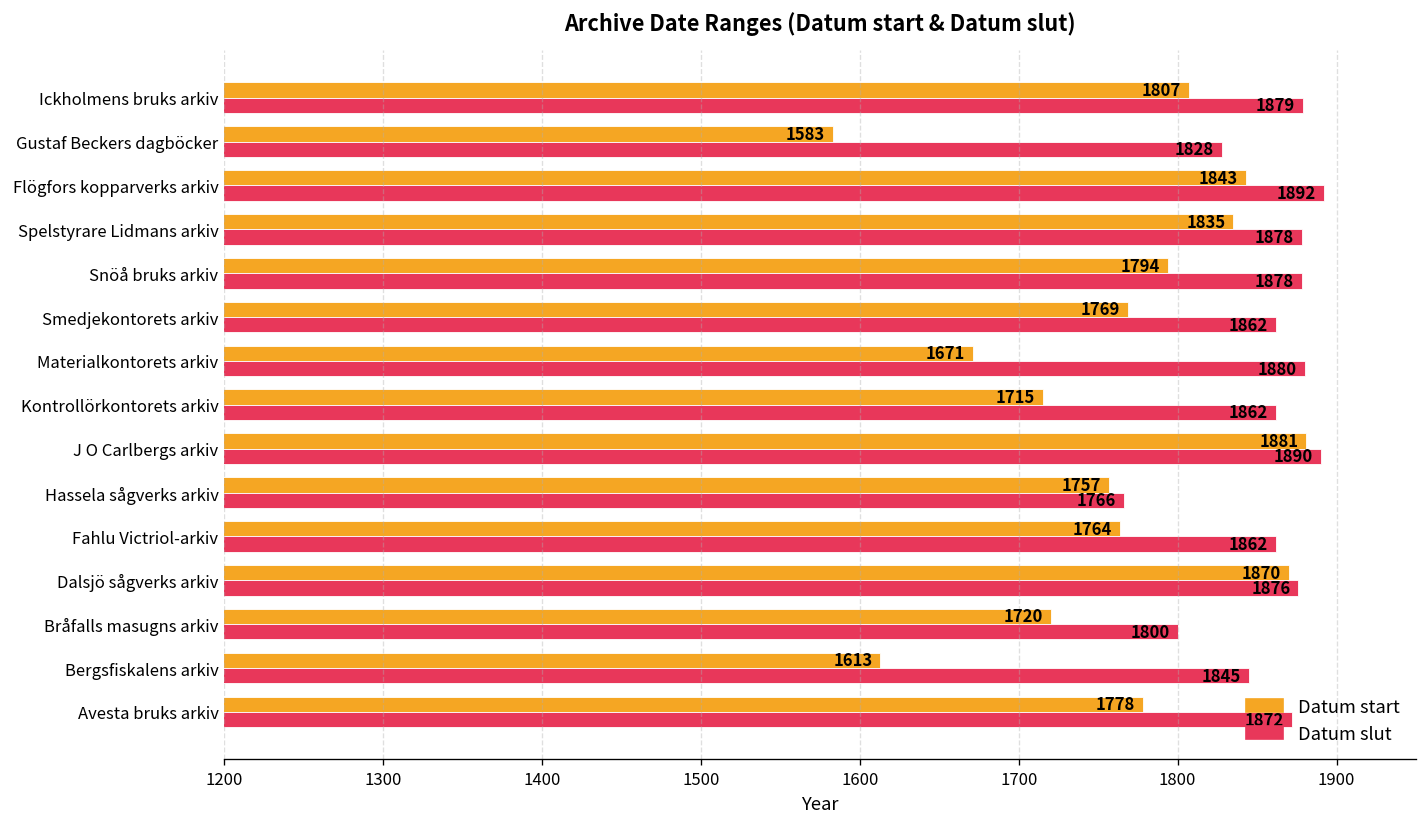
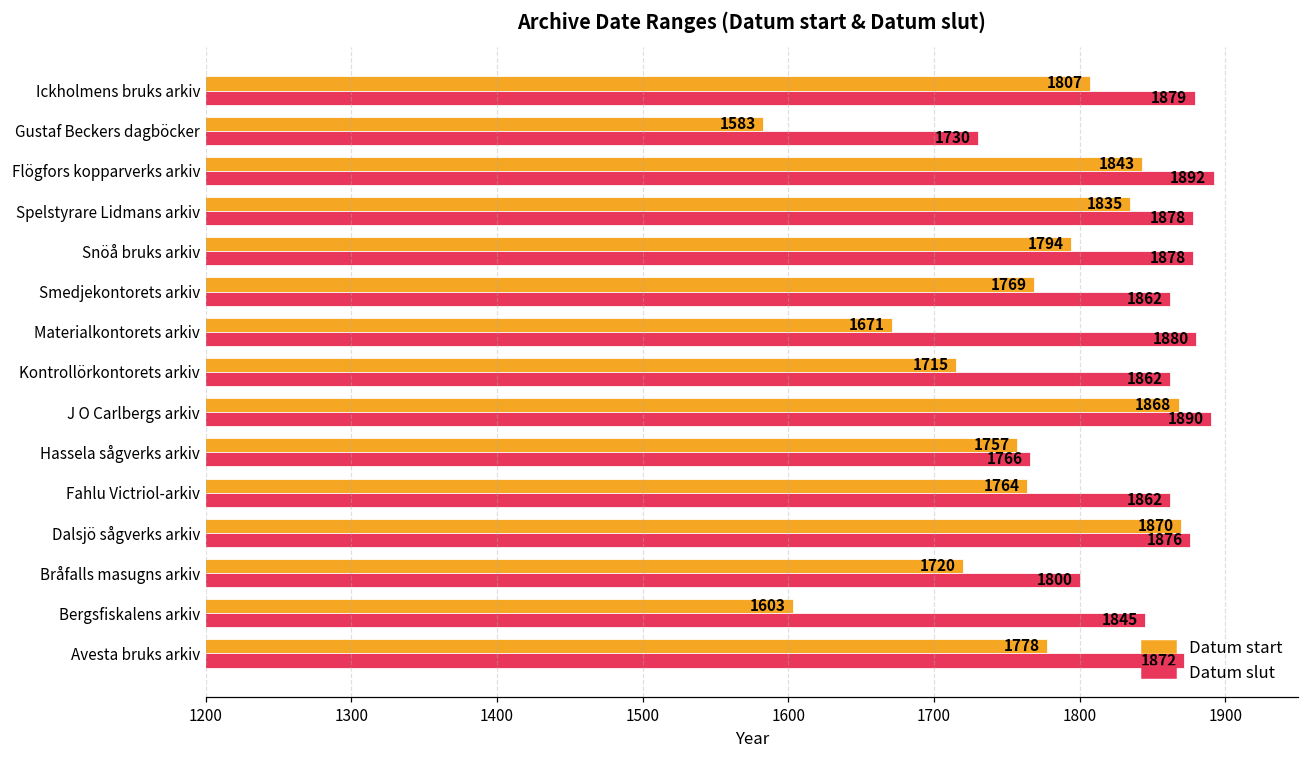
Datum slut, Gustaf Beckers dagböcker: 1828 -> 1730
Datum start, J O Carlbergs arkiv: 1881 -> 1868
Datum start, Bergsfiskalens arkiv: 1613 -> 1603
